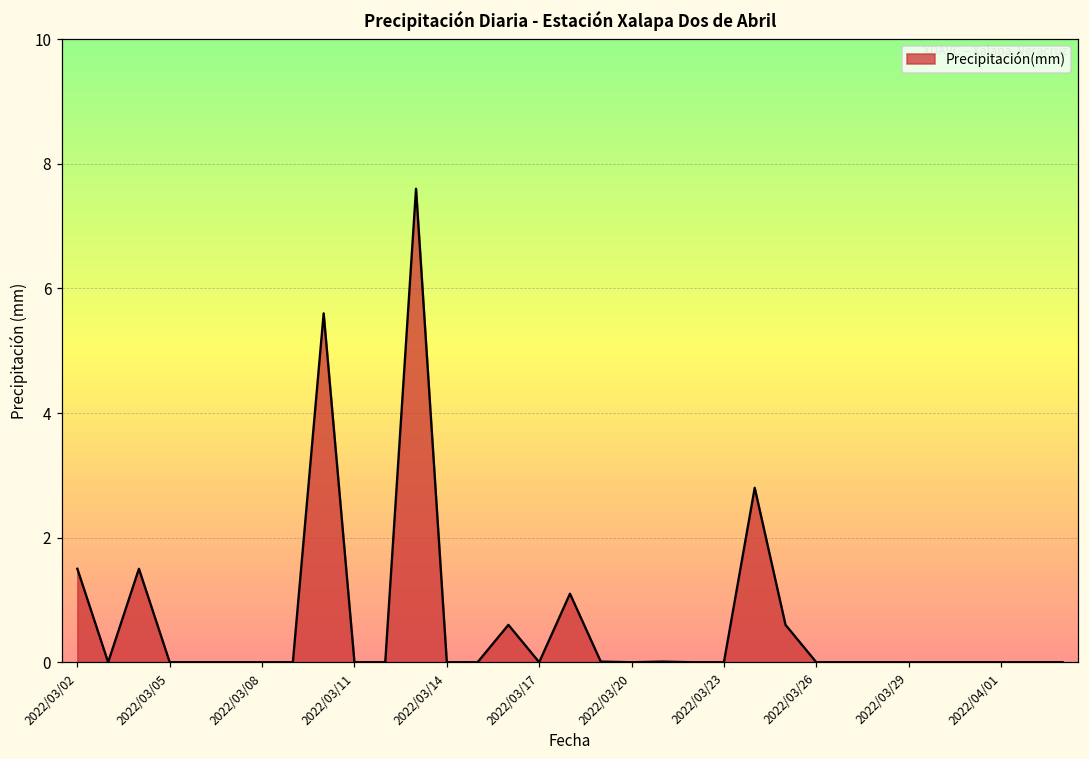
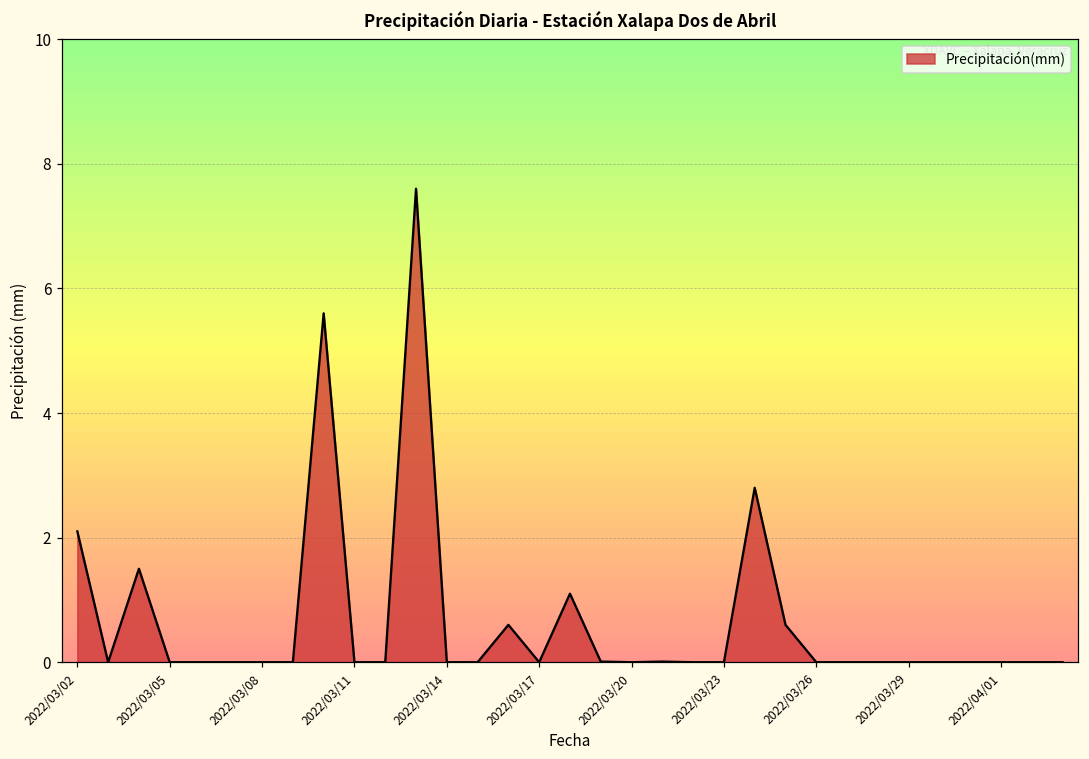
2022/03/02: 1.5 -> 2.1
